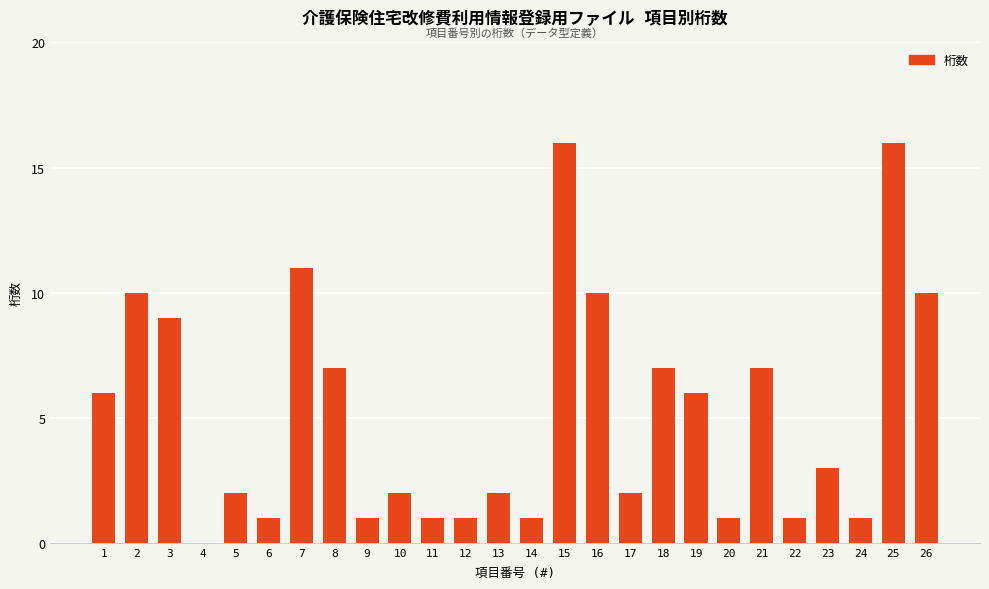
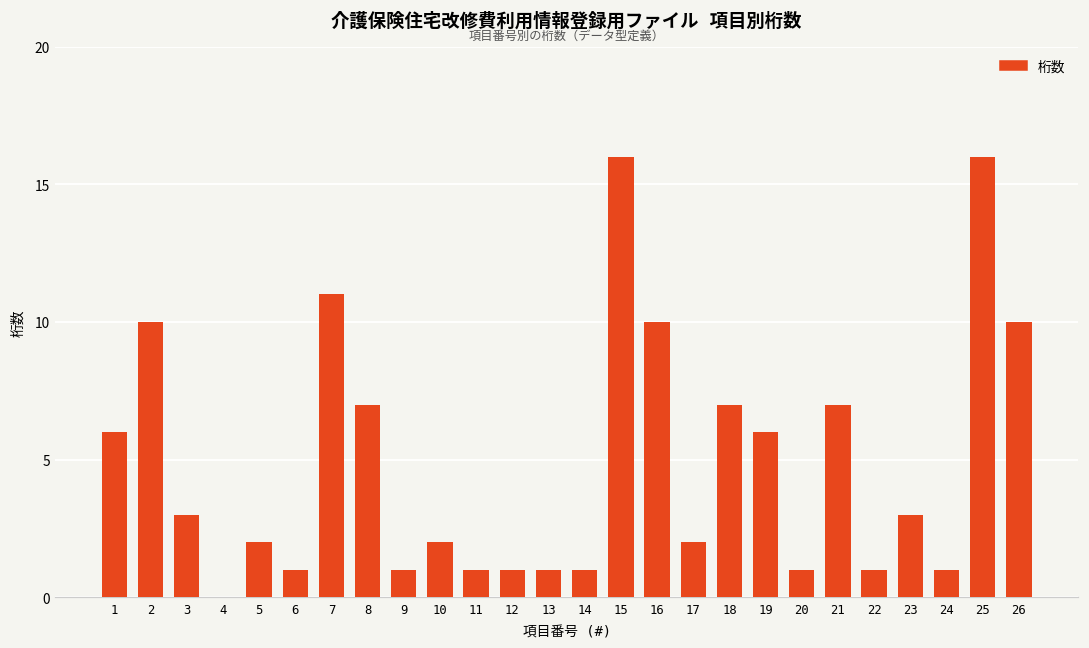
3: 9 -> 3
13: 2 -> 1
